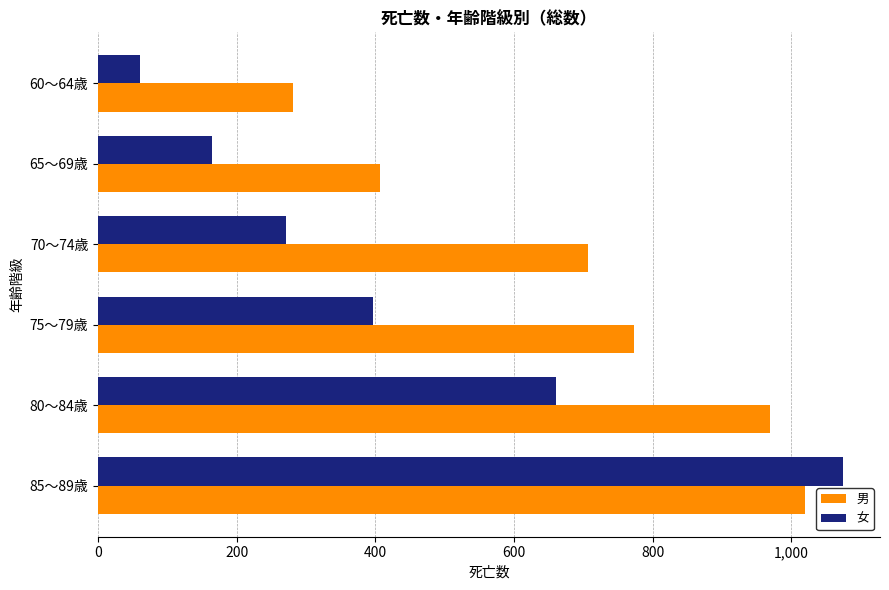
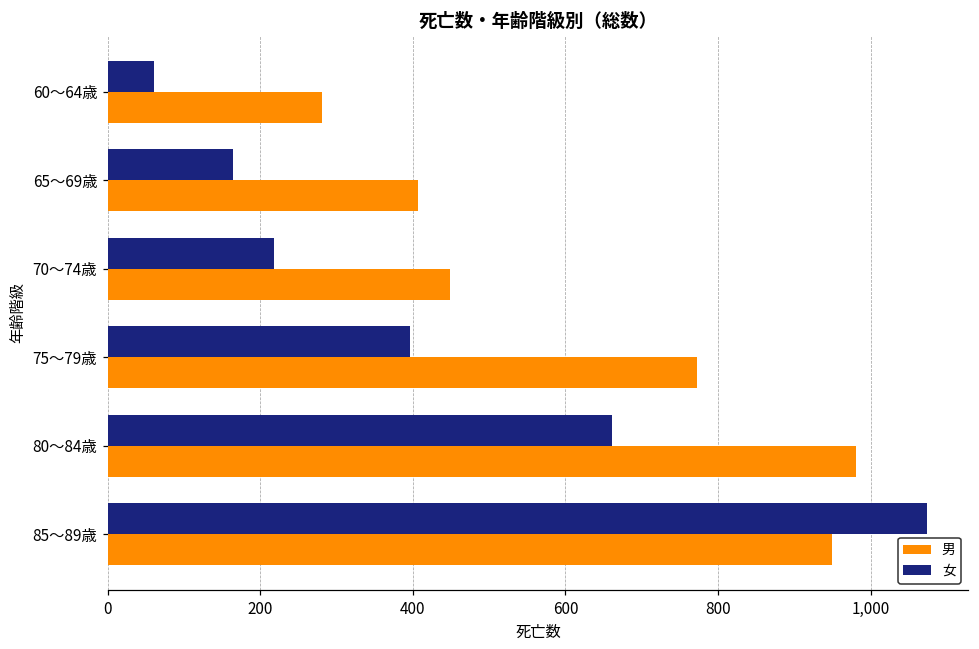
女, 70～74歳: 270 -> 220
男, 70～74歳: 710 -> 450
男, 80～84歳: 970 -> 980
男, 85～89歳: 1,020 -> 950
